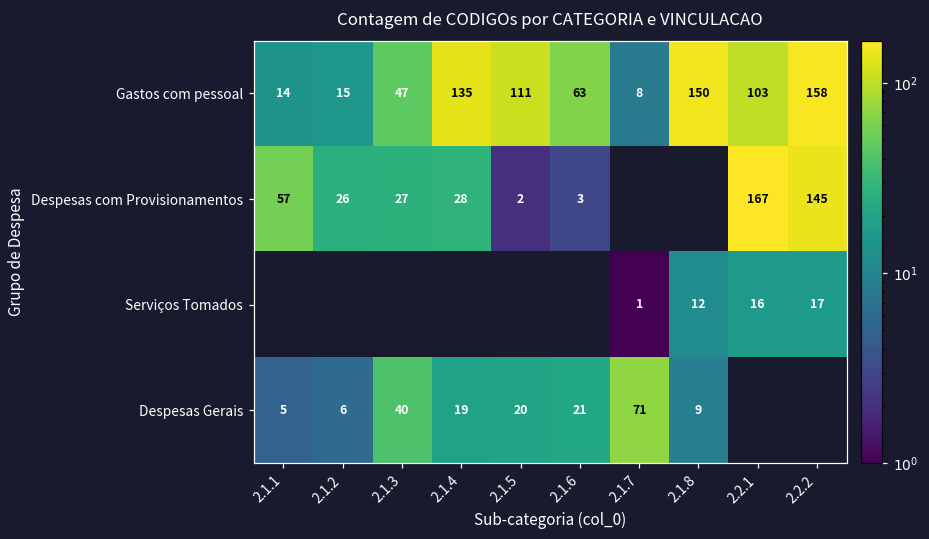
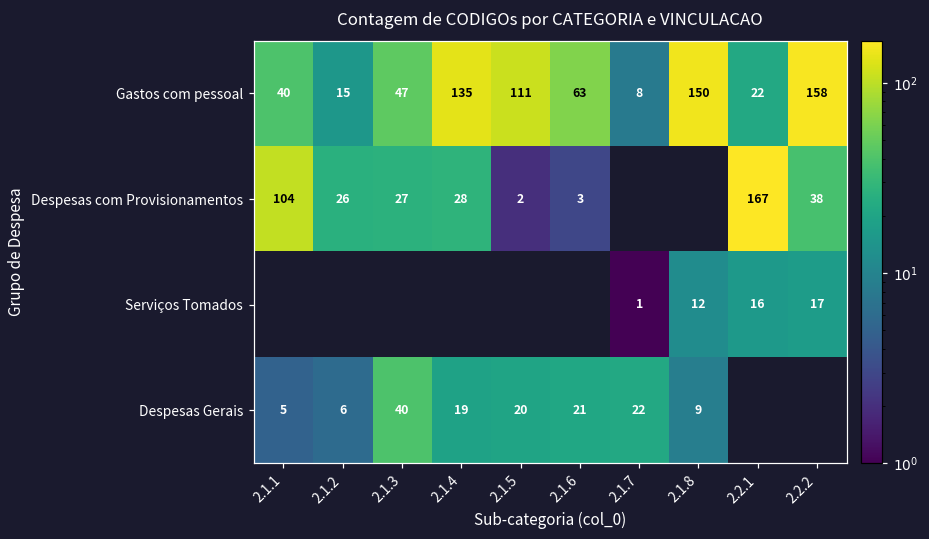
Gastos com pessoal, 2.1.1: 14 -> 40
Gastos com pessoal, 2.2.1: 103 -> 22
Despesas com Provisionamentos, 2.1.1: 57 -> 104
Despesas com Provisionamentos, 2.2.2: 145 -> 38
Despesas Gerais, 2.1.7: 71 -> 22
